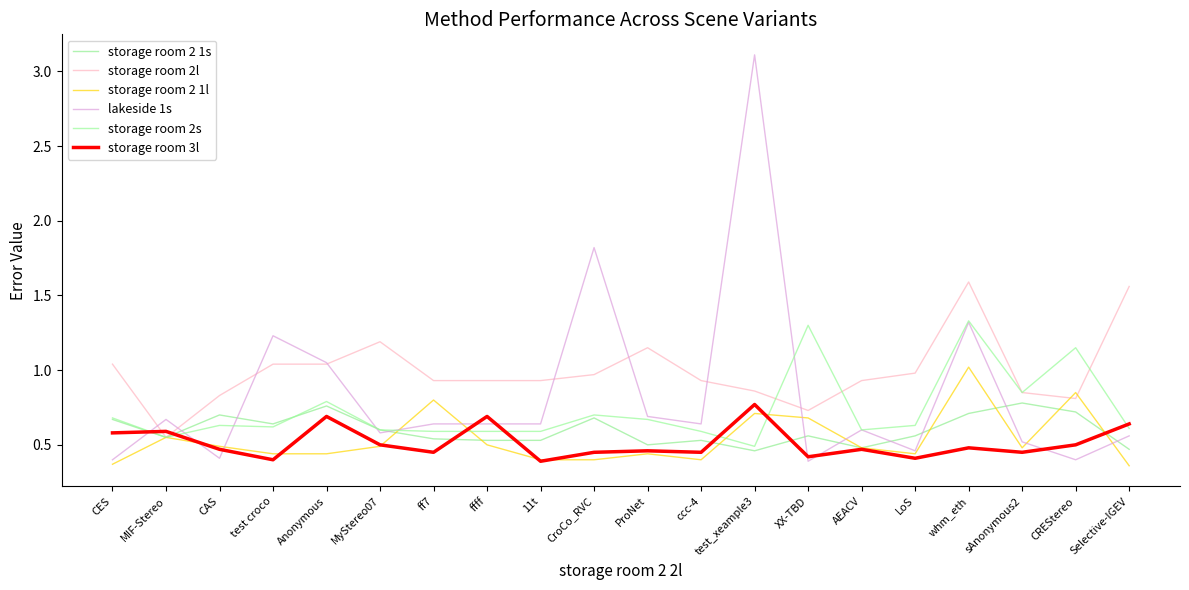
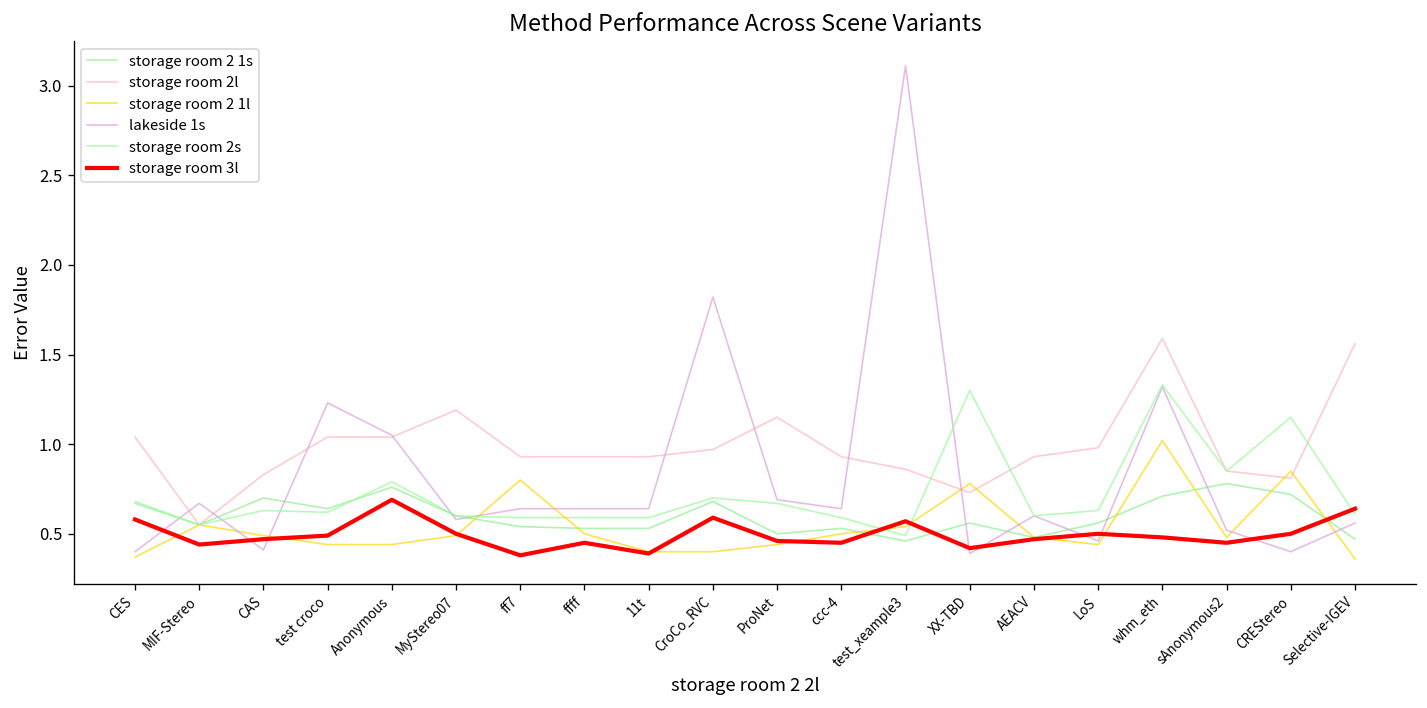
storage room 3l, MIF-Stereo: 0.59 -> 0.44
storage room 3l, test croco: 0.40 -> 0.49
storage room 3l, ff7: 0.45 -> 0.38
storage room 3l, ffff: 0.69 -> 0.45
storage room 3l, CroCo_RVC: 0.45 -> 0.59
storage room 2 1l, ccc-4: 0.4 -> 0.5
storage room 2 1l, test_xeample3: 0.71 -> 0.54
storage room 3l, test_xeample3: 0.77 -> 0.57
storage room 2 1l, XX-TBD: 0.68 -> 0.78
storage room 3l, LoS: 0.41 -> 0.50
